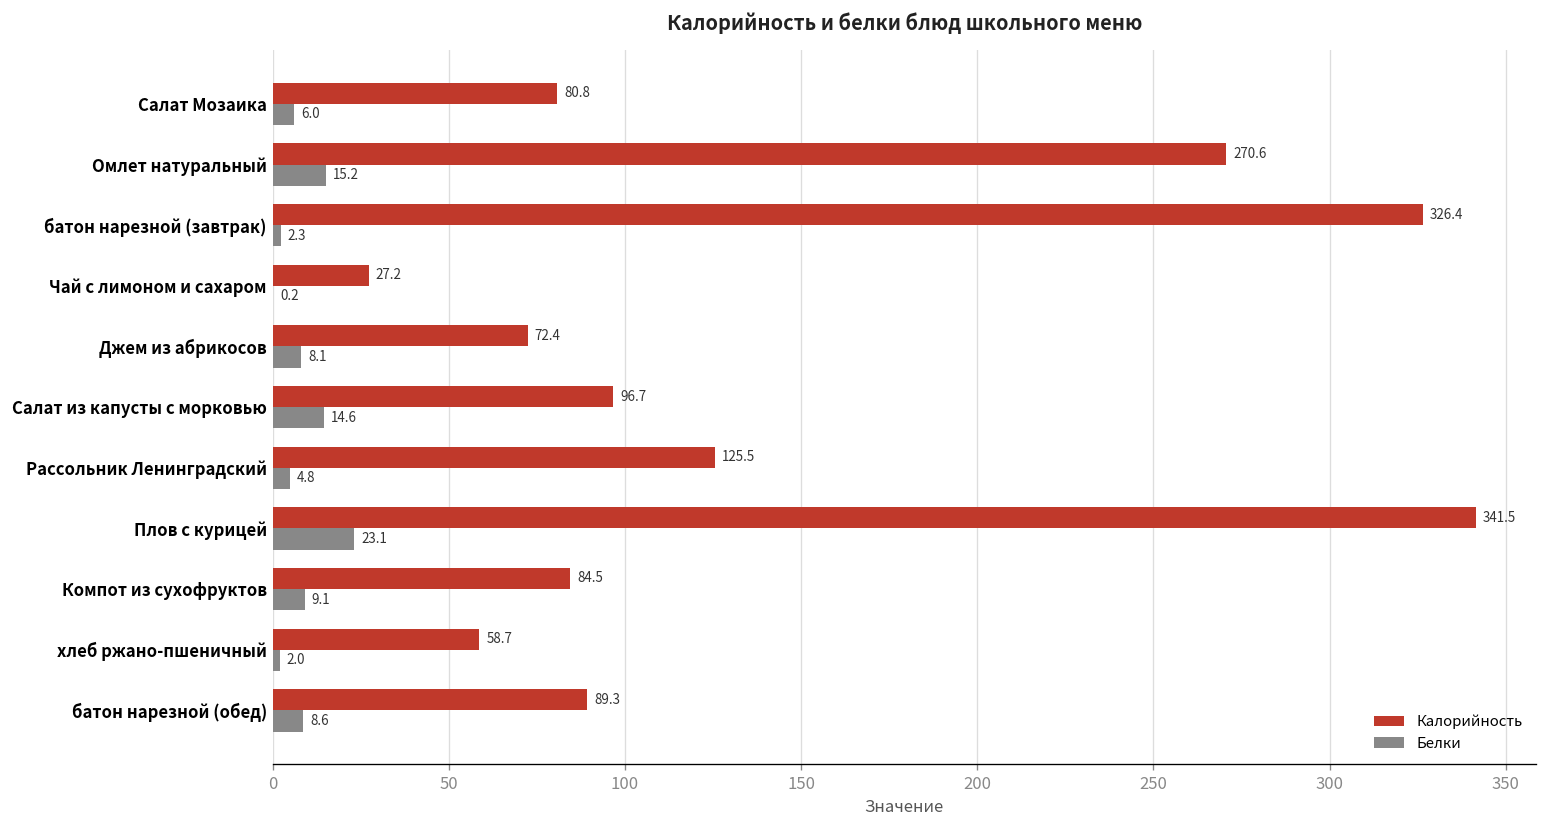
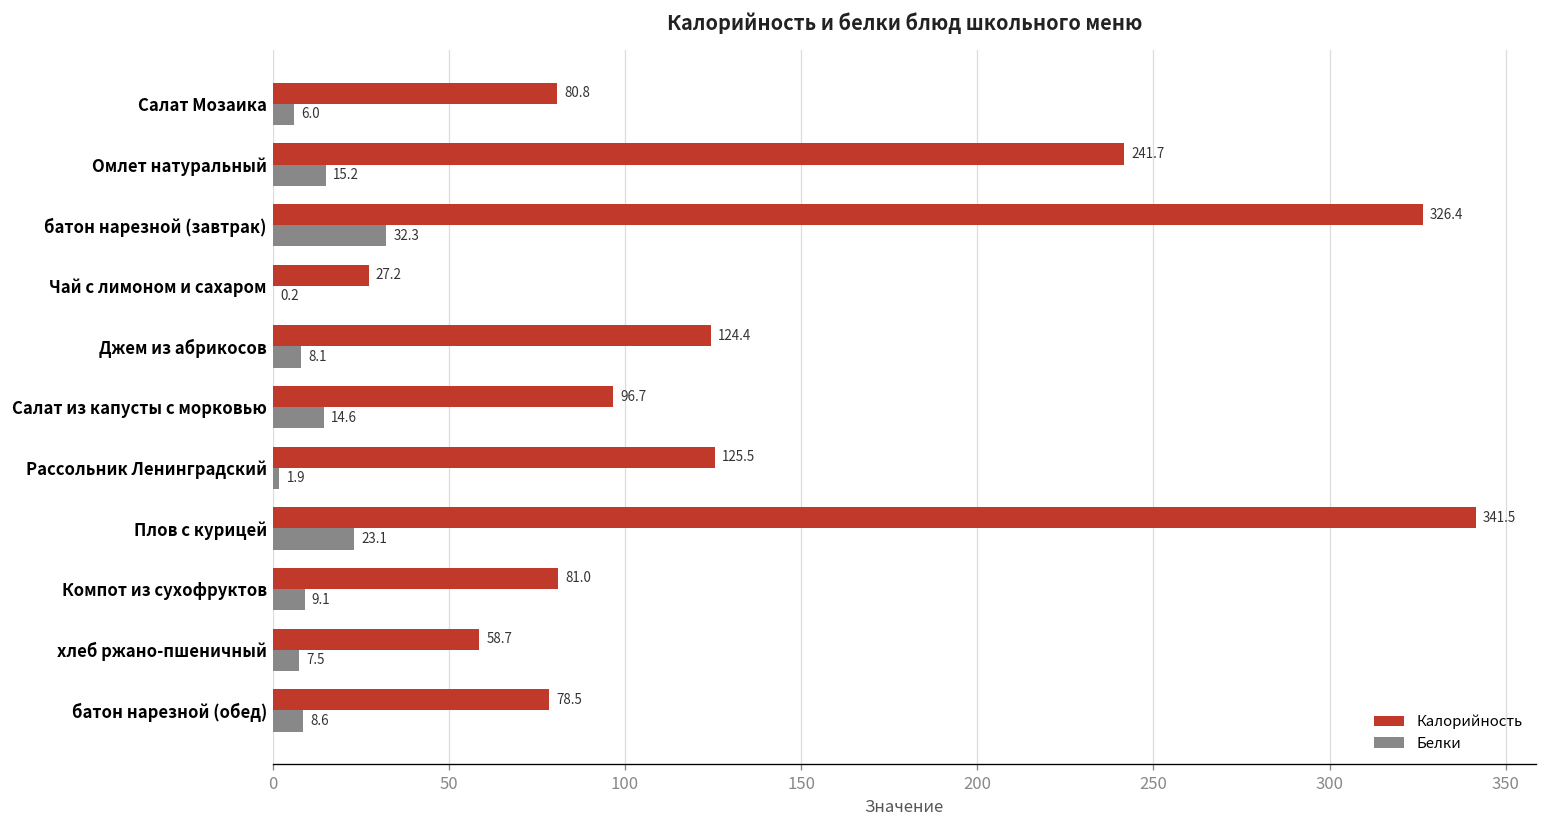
Калорийность, Омлет натуральный: 270.6 -> 241.7
Белки, батон нарезной (завтрак): 2.3 -> 32.3
Калорийность, Джем из абрикосов: 72.4 -> 124.4
Белки, Рассольник Ленинградский: 4.8 -> 1.9
Калорийность, Компот из сухофруктов: 84.5 -> 81.0
Белки, хлеб ржано-пшеничный: 2.0 -> 7.5
Калорийность, батон нарезной (обед): 89.3 -> 78.5
